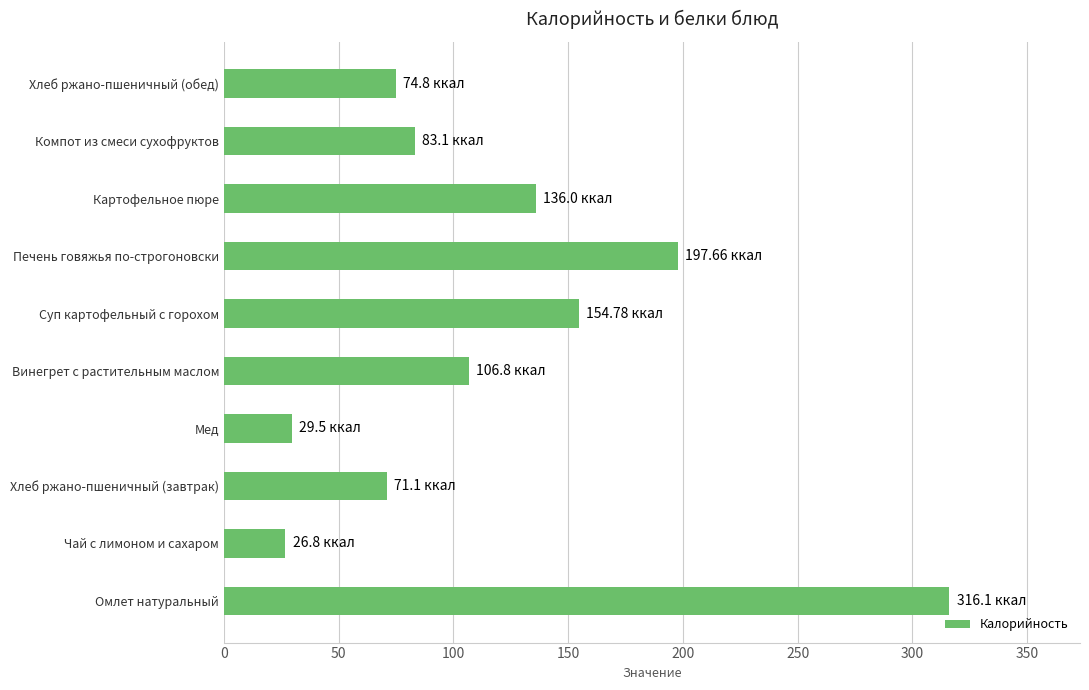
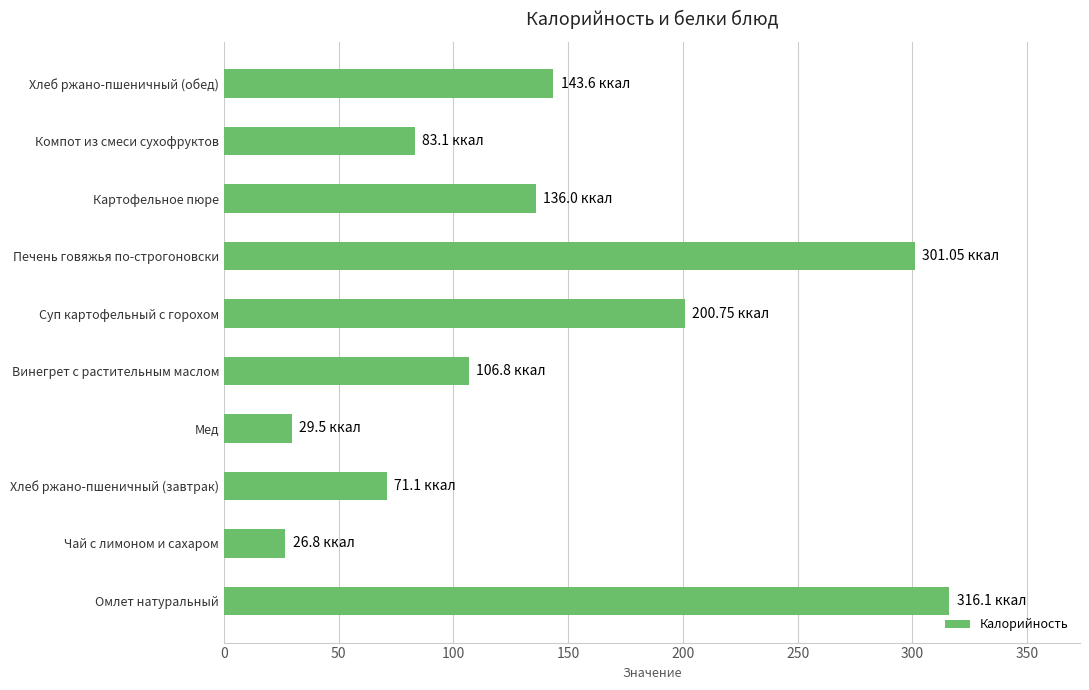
Хлеб ржано-пшеничный (обед): 74.8 -> 143.6
Печень говяжья по-строгоновски: 197.66 -> 301.05
Суп картофельный с горохом: 154.78 -> 200.75
